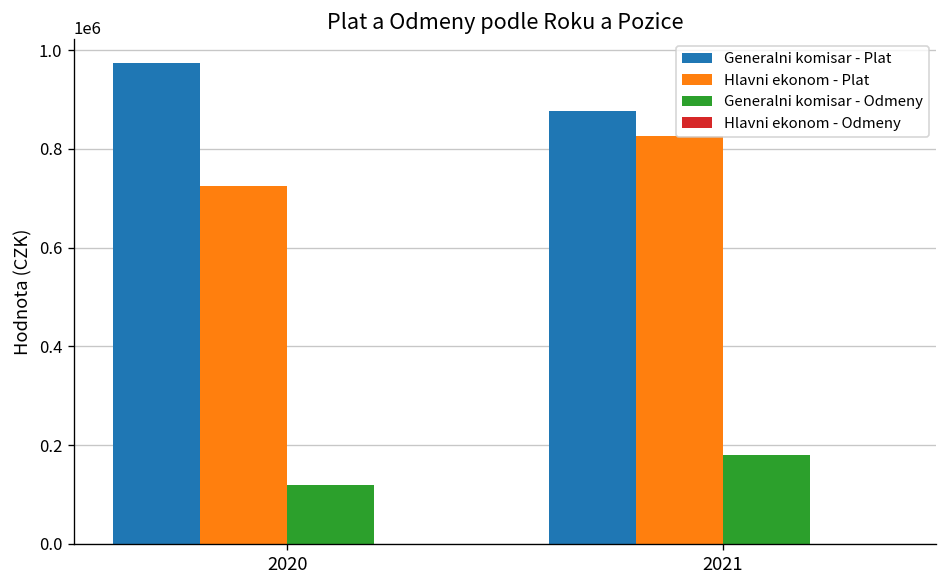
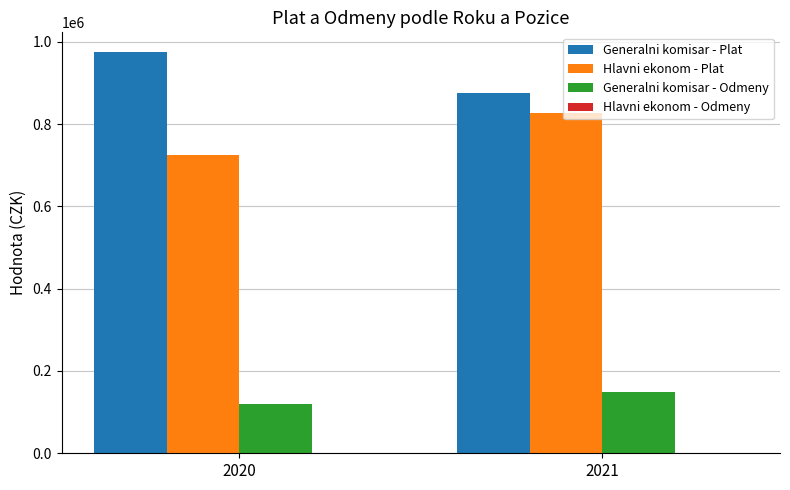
Generalni komisar - Odmeny, 2021: 180000 -> 150000
